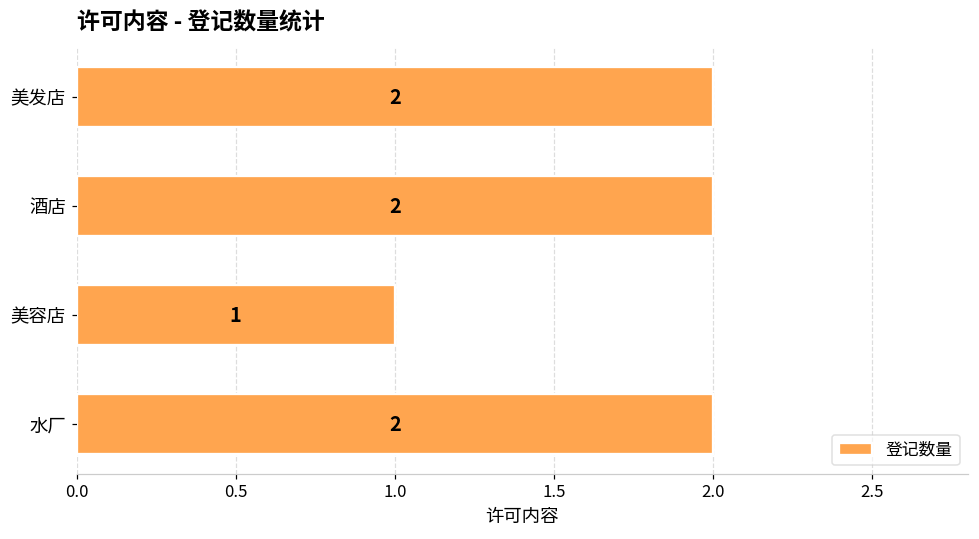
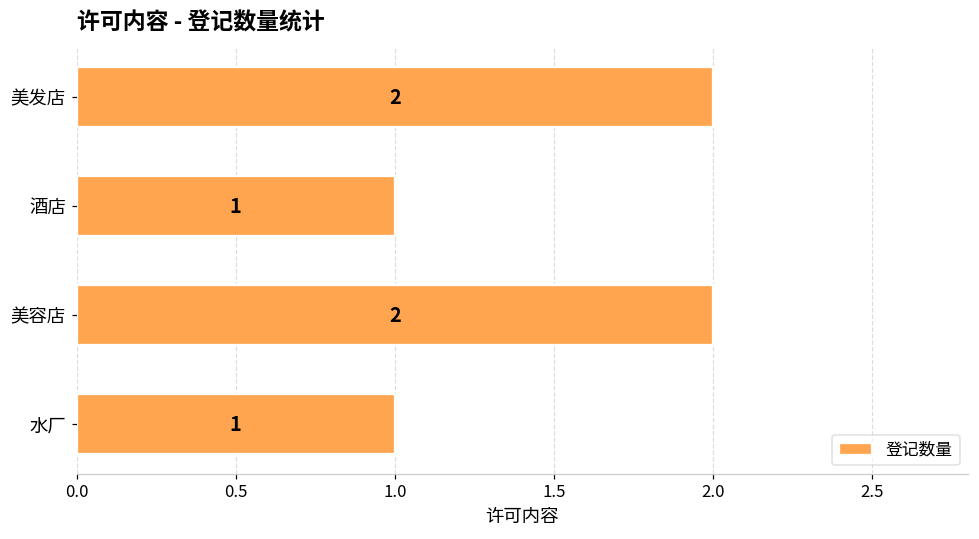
酒店: 2 -> 1
美容店: 1 -> 2
水厂: 2 -> 1
